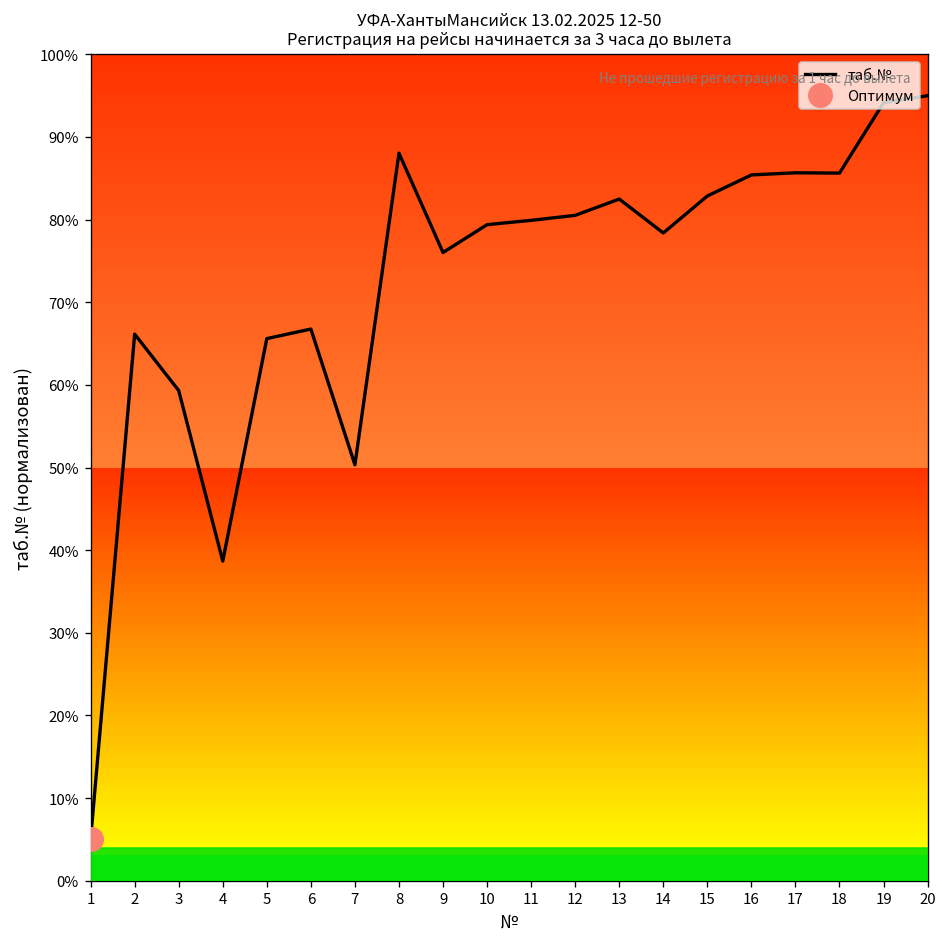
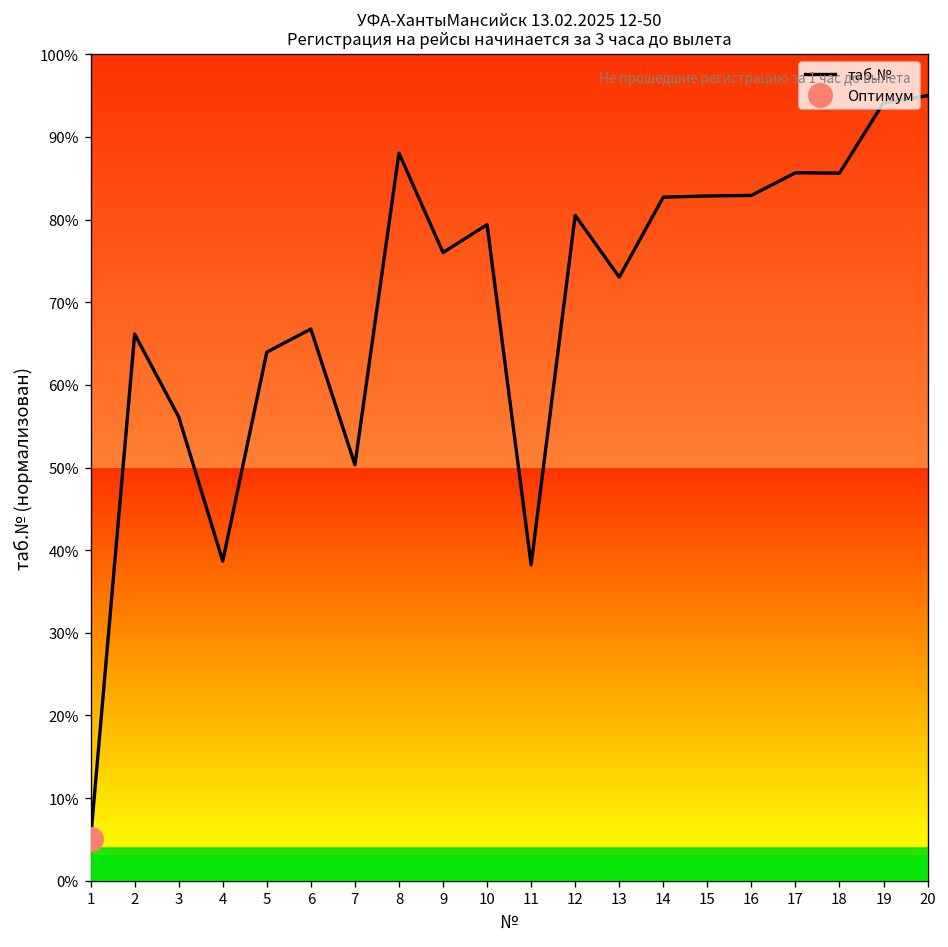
таб.№, 3: 59% -> 56%
таб.№, 5: 66% -> 64%
таб.№, 11: 80% -> 38%
таб.№, 13: 82% -> 73%
таб.№, 14: 78% -> 83%
таб.№, 16: 85% -> 83%
